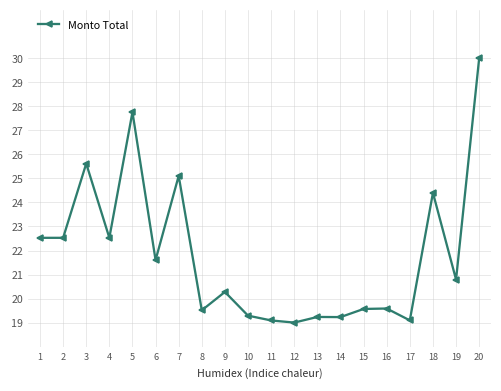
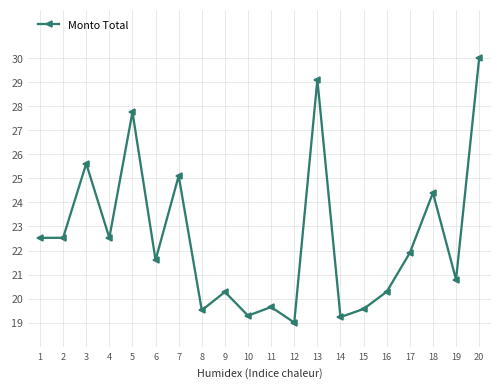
11: 19.1 -> 19.6
13: 19.2 -> 29.1
16: 19.6 -> 20.3
17: 19.1 -> 21.9
